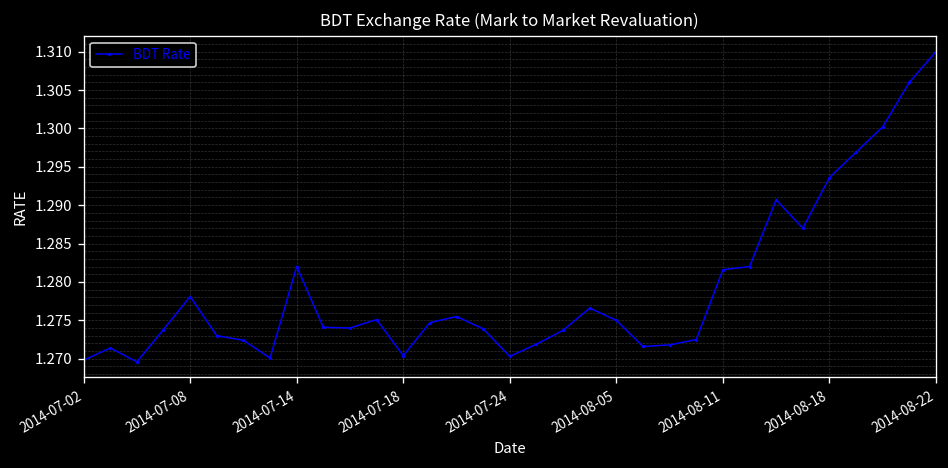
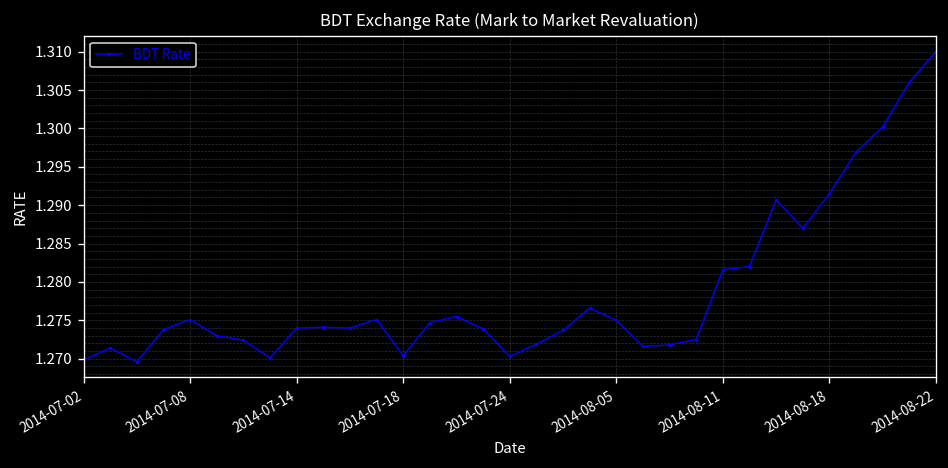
2014-07-08: 1.278 -> 1.275
2014-07-14: 1.282 -> 1.274
2014-08-18: 1.294 -> 1.292
